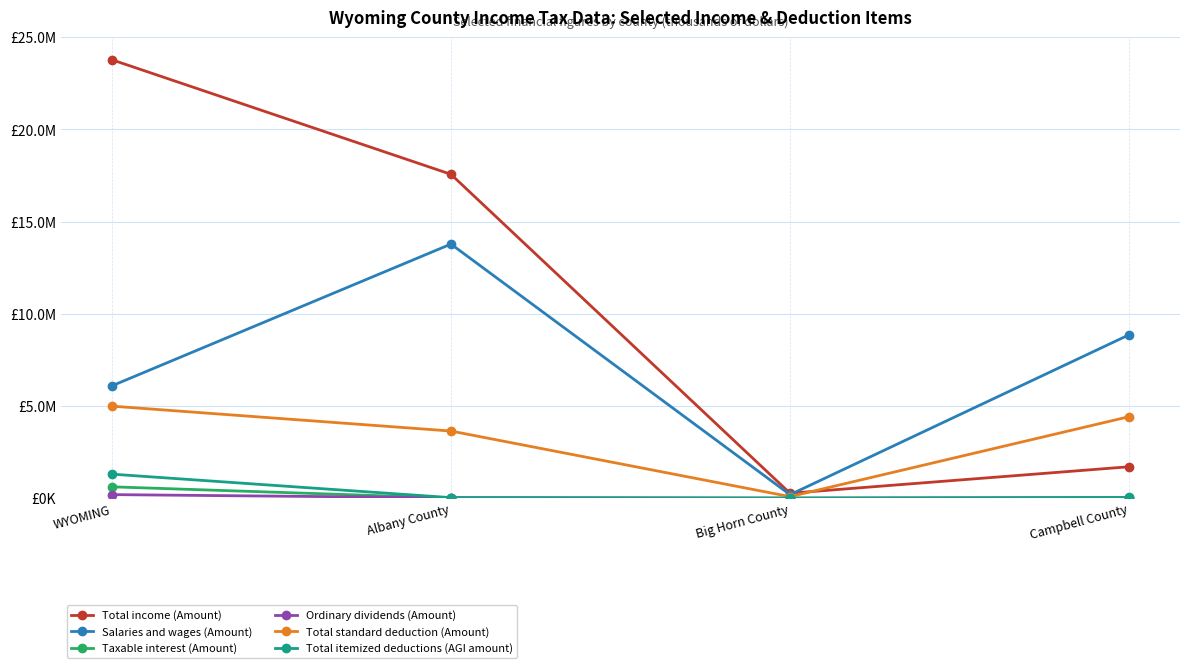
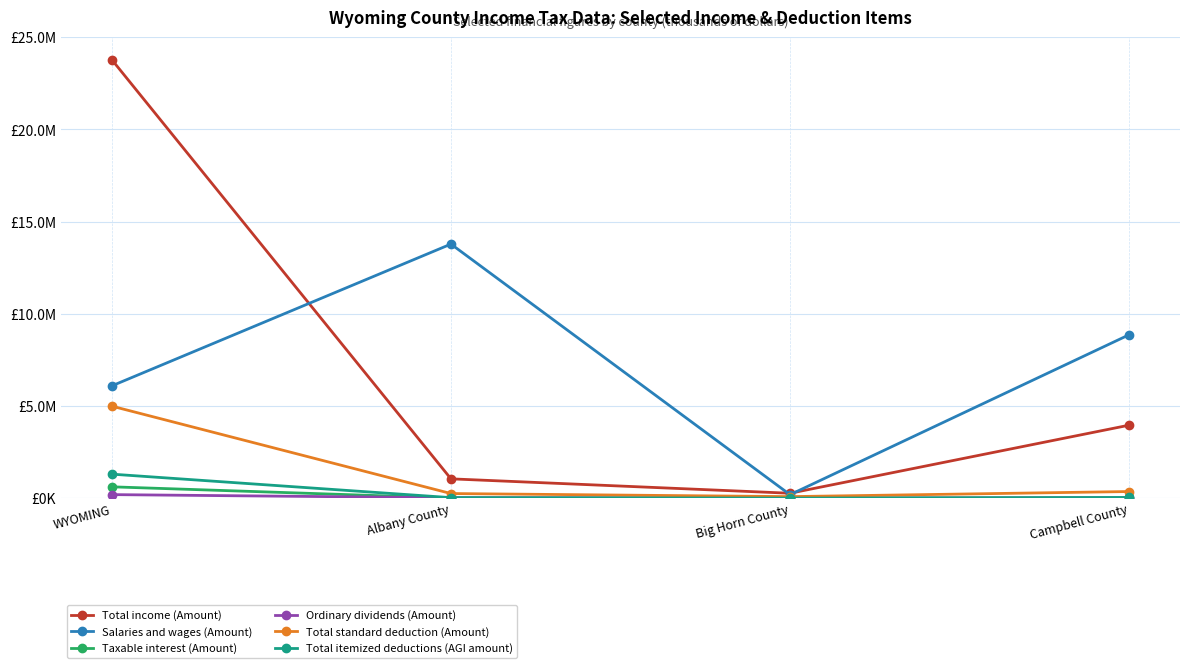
Total income (Amount), Albany County: £17600000 -> £1100000
Total standard deduction (Amount), Albany County: £3600000 -> £300000
Total income (Amount), Campbell County: £1700000 -> £4000000
Total standard deduction (Amount), Campbell County: £4400000 -> £400000
